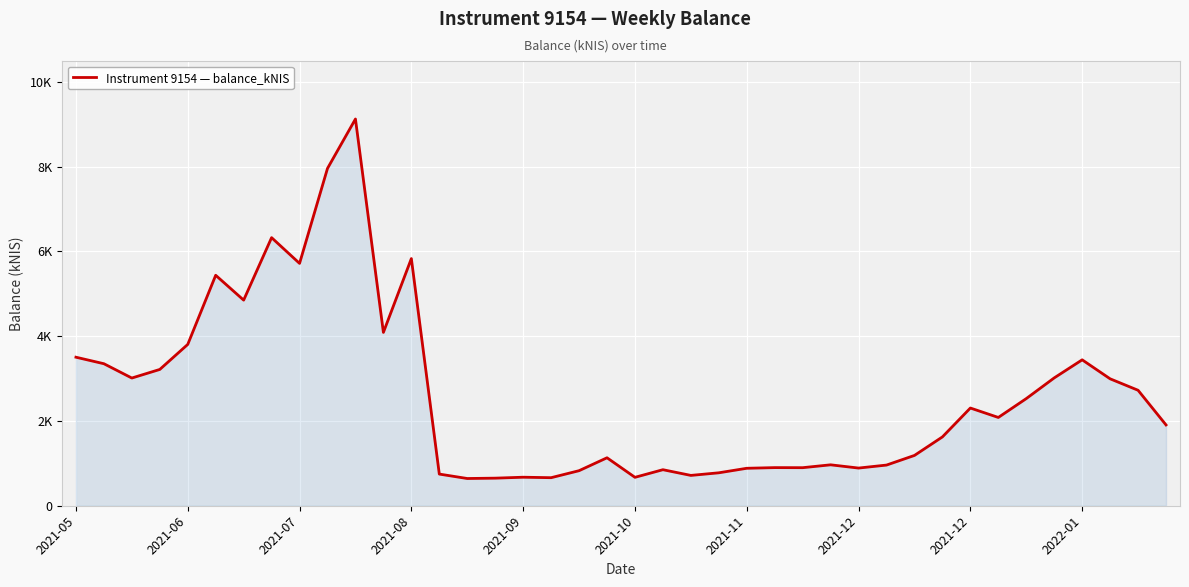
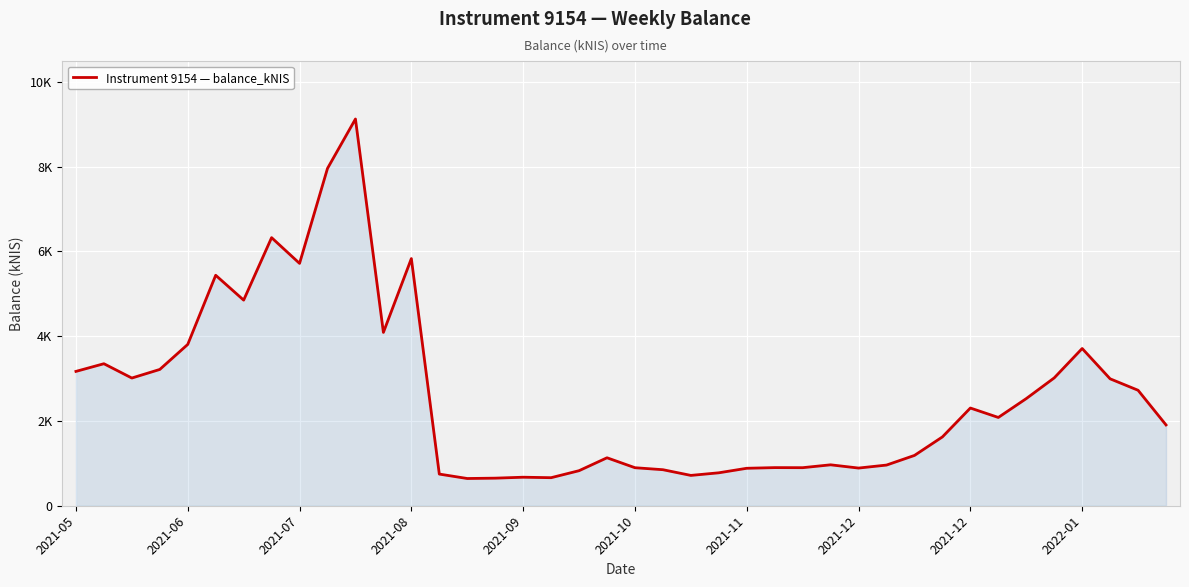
2021-05: 3500 -> 3200
2021-10: 700 -> 900
2022-01: 3400 -> 3700
